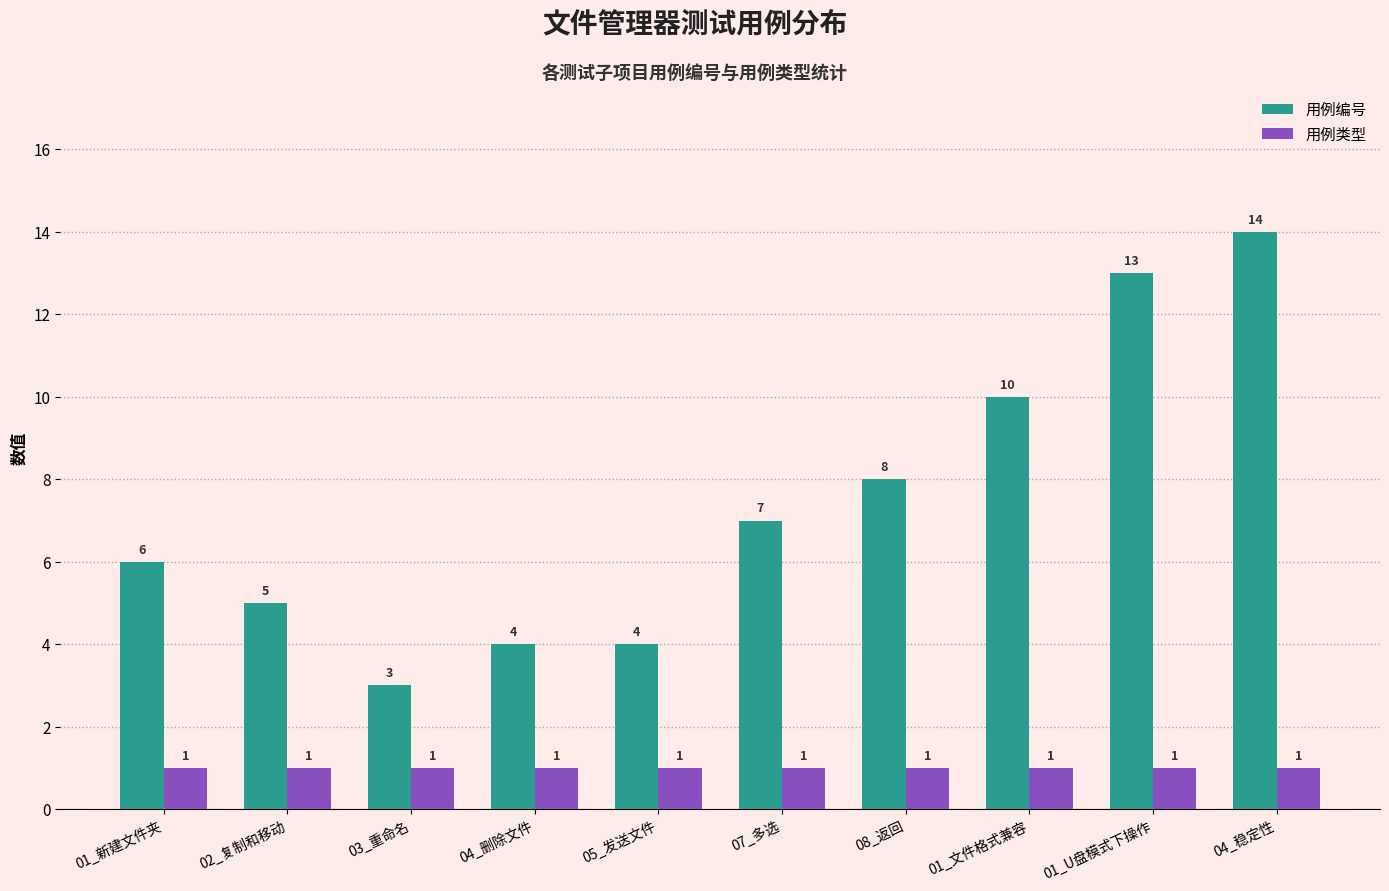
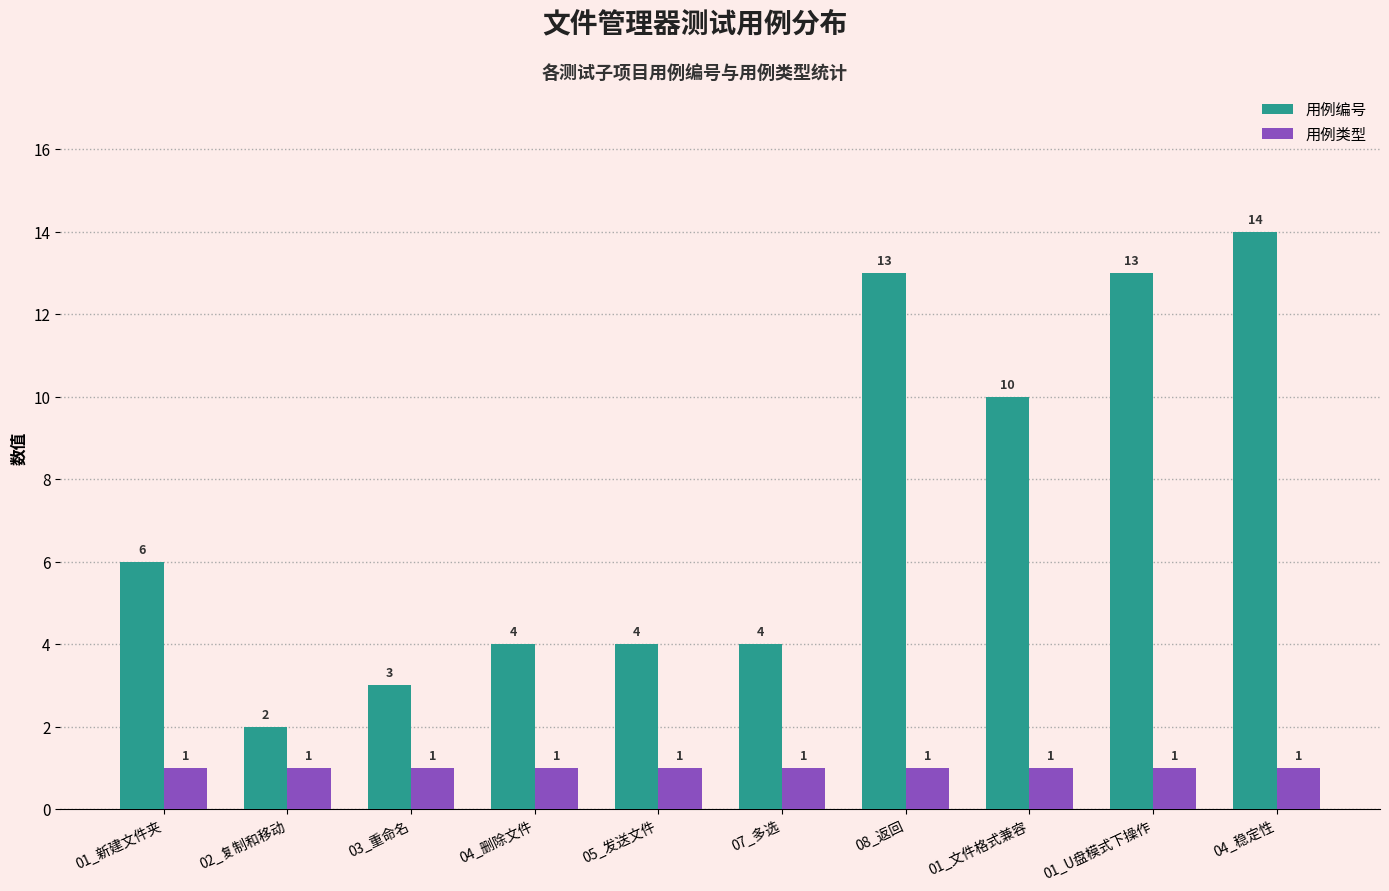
用例编号, 02_复制和移动: 5 -> 2
用例编号, 07_多选: 7 -> 4
用例编号, 08_返回: 8 -> 13
